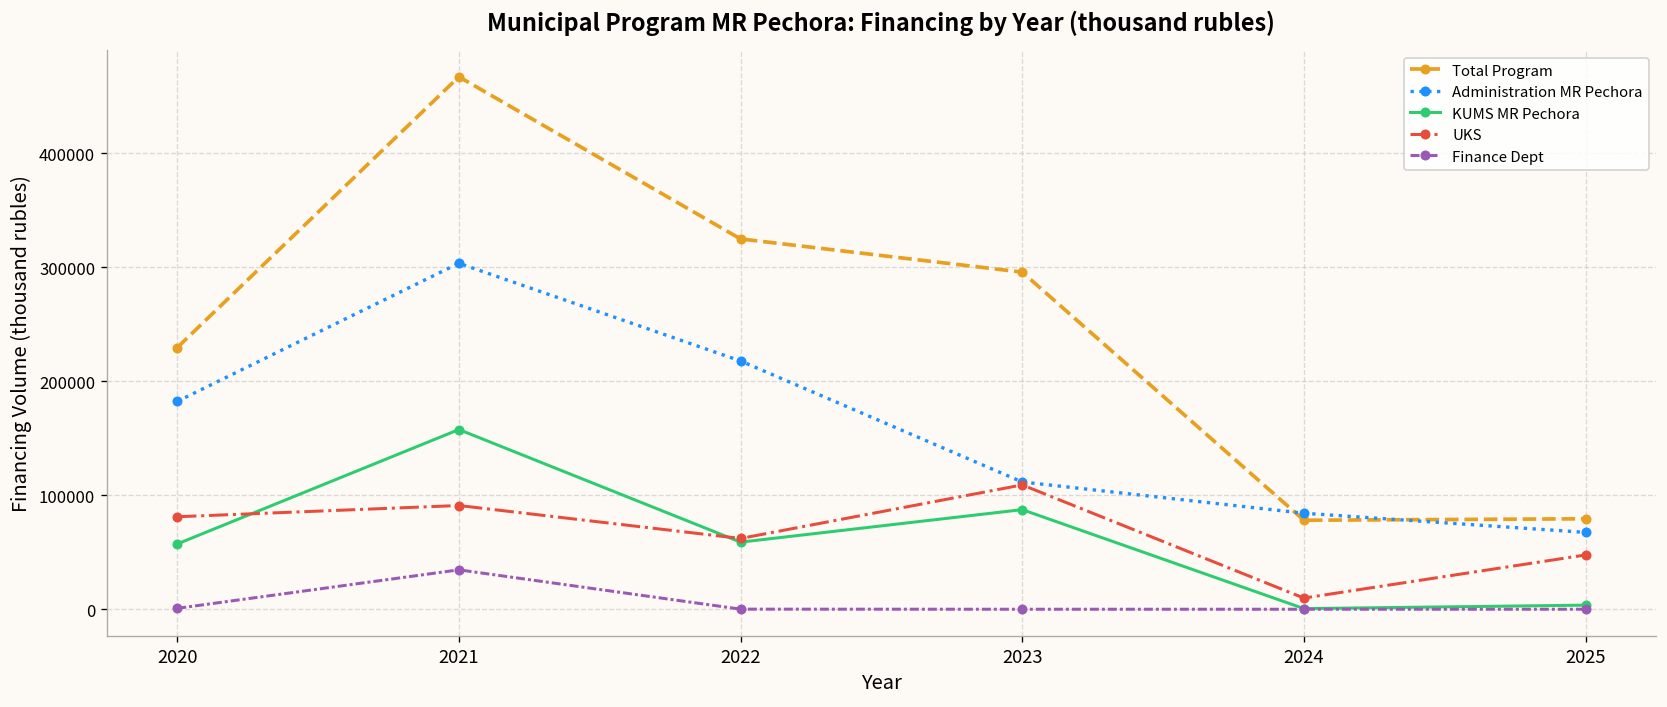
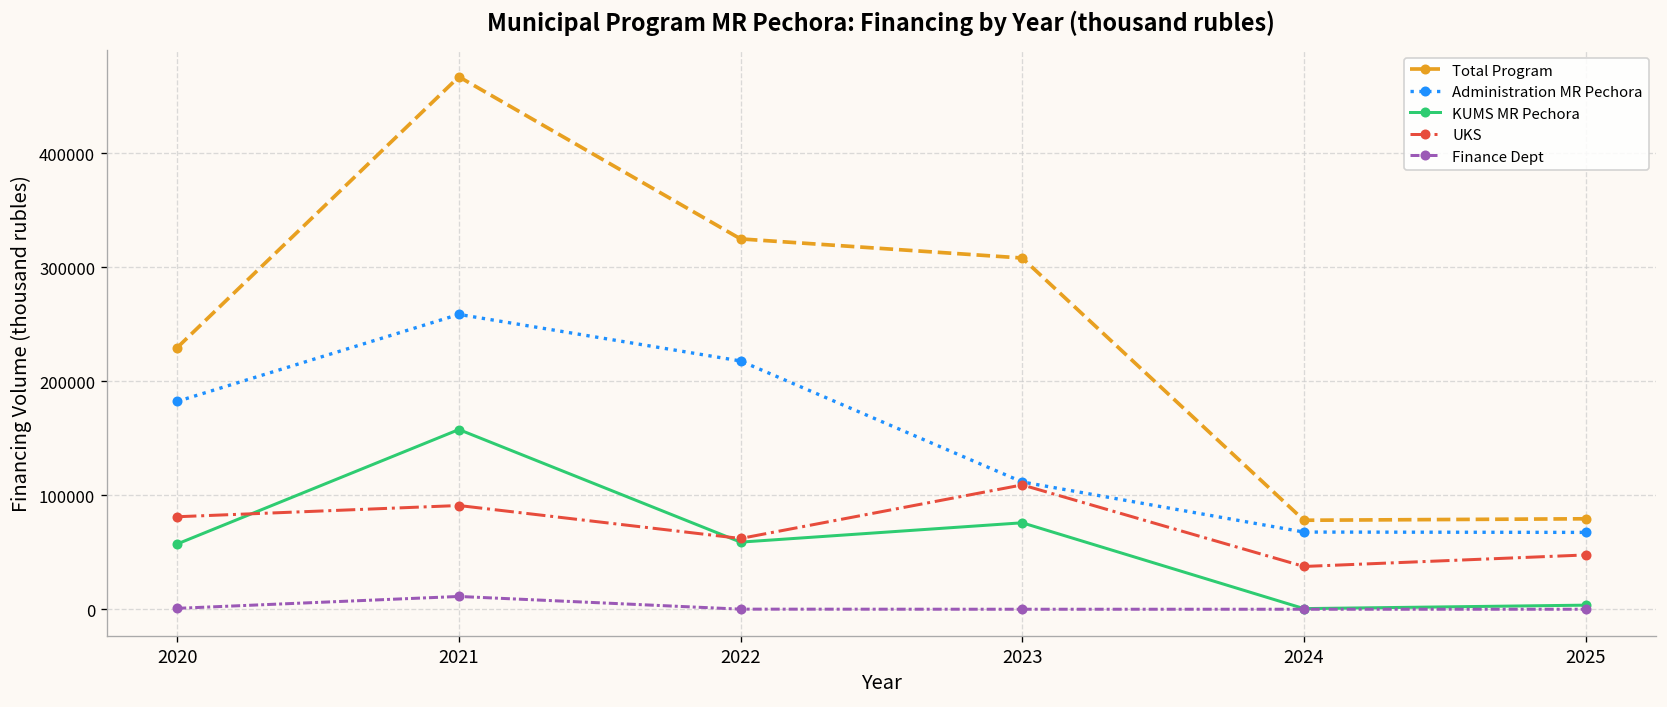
Administration MR Pechora, 2021: 300000 -> 260000
Finance Dept, 2021: 30000 -> 10000
Total Program, 2023: 300000 -> 310000
KUMS MR Pechora, 2023: 90000 -> 80000
Administration MR Pechora, 2024: 80000 -> 70000
UKS, 2024: 10000 -> 40000
